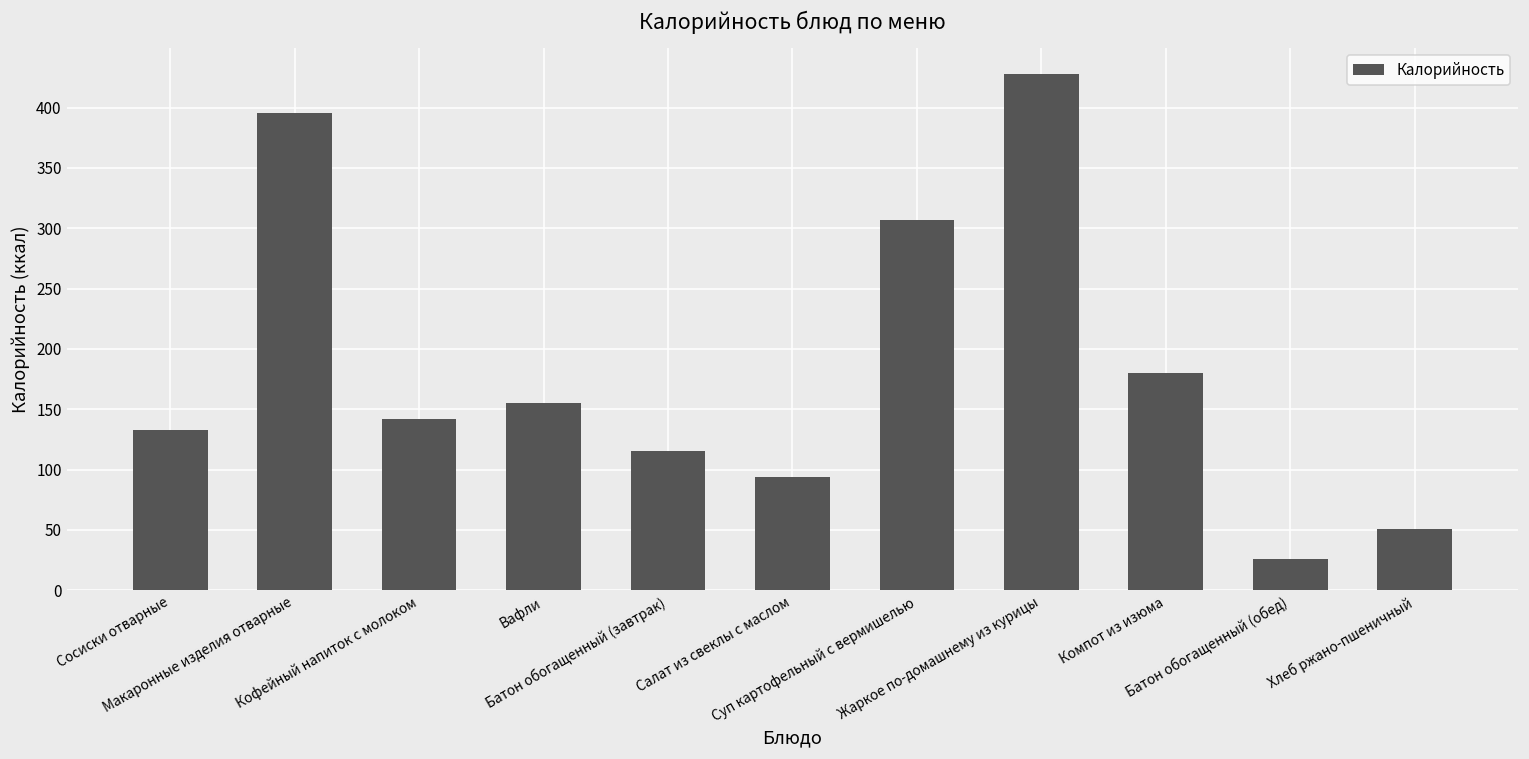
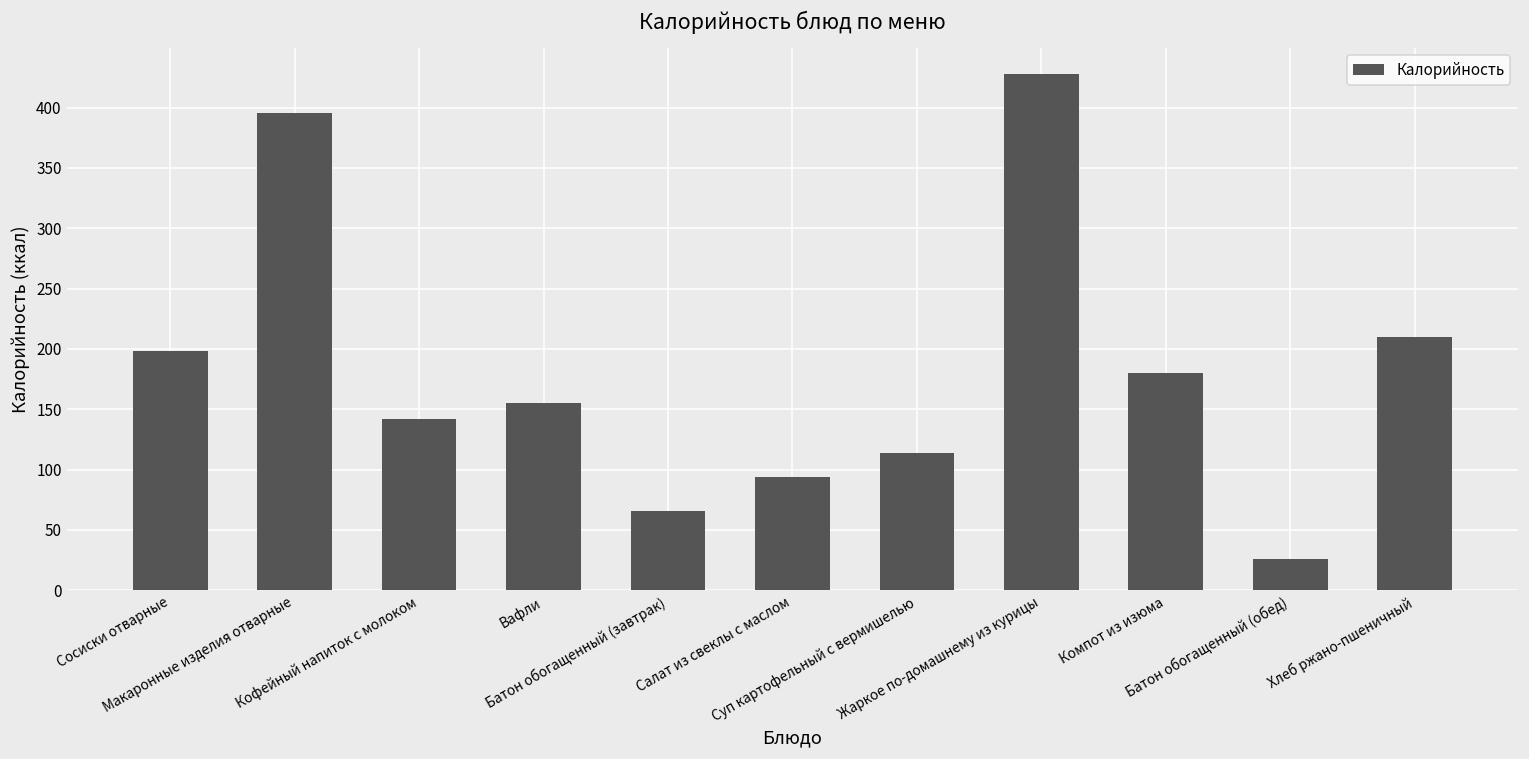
Сосиски отварные: 133 -> 198
Батон обогащенный (завтрак): 115 -> 66
Суп картофельный с вермишелью: 307 -> 114
Хлеб ржано-пшеничный: 51 -> 210
